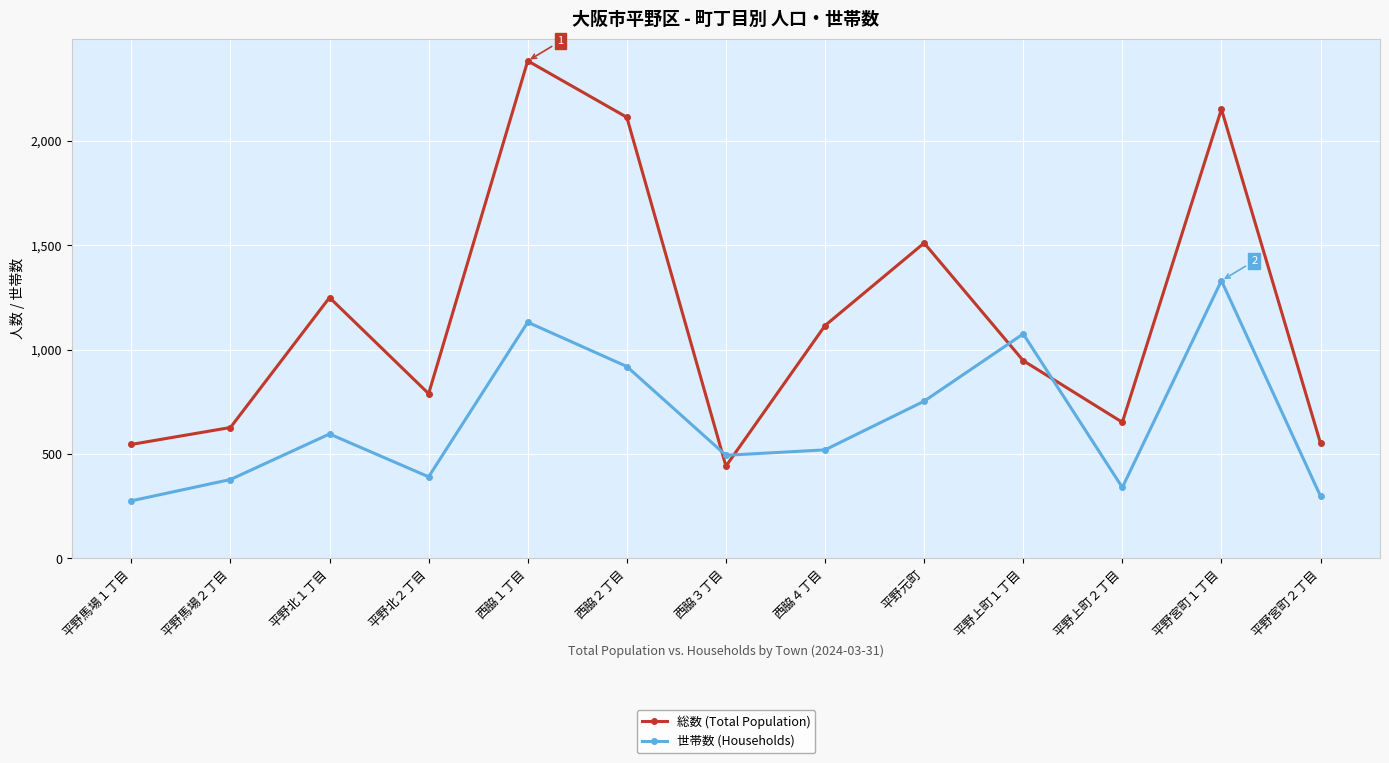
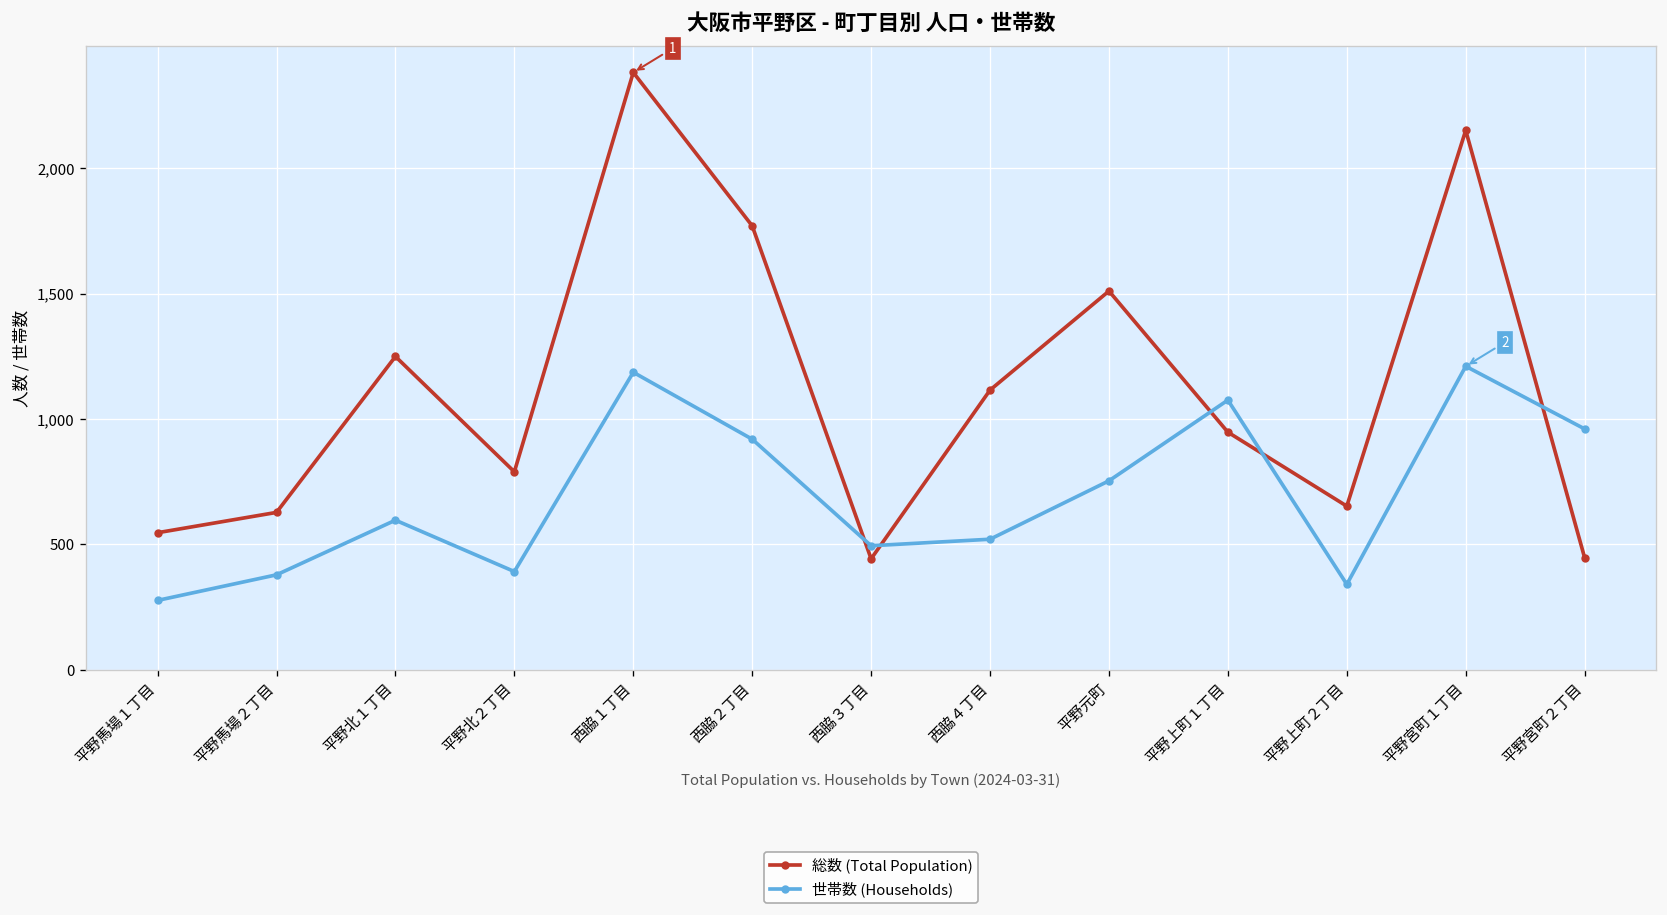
世帯数 (Households), 西脇１丁目: 1,130 -> 1,190
総数 (Total Population), 西脇２丁目: 2,110 -> 1,770
世帯数 (Households), 平野宮町１丁目: 1,330 -> 1,210
総数 (Total Population), 平野宮町２丁目: 550 -> 450
世帯数 (Households), 平野宮町２丁目: 300 -> 960
